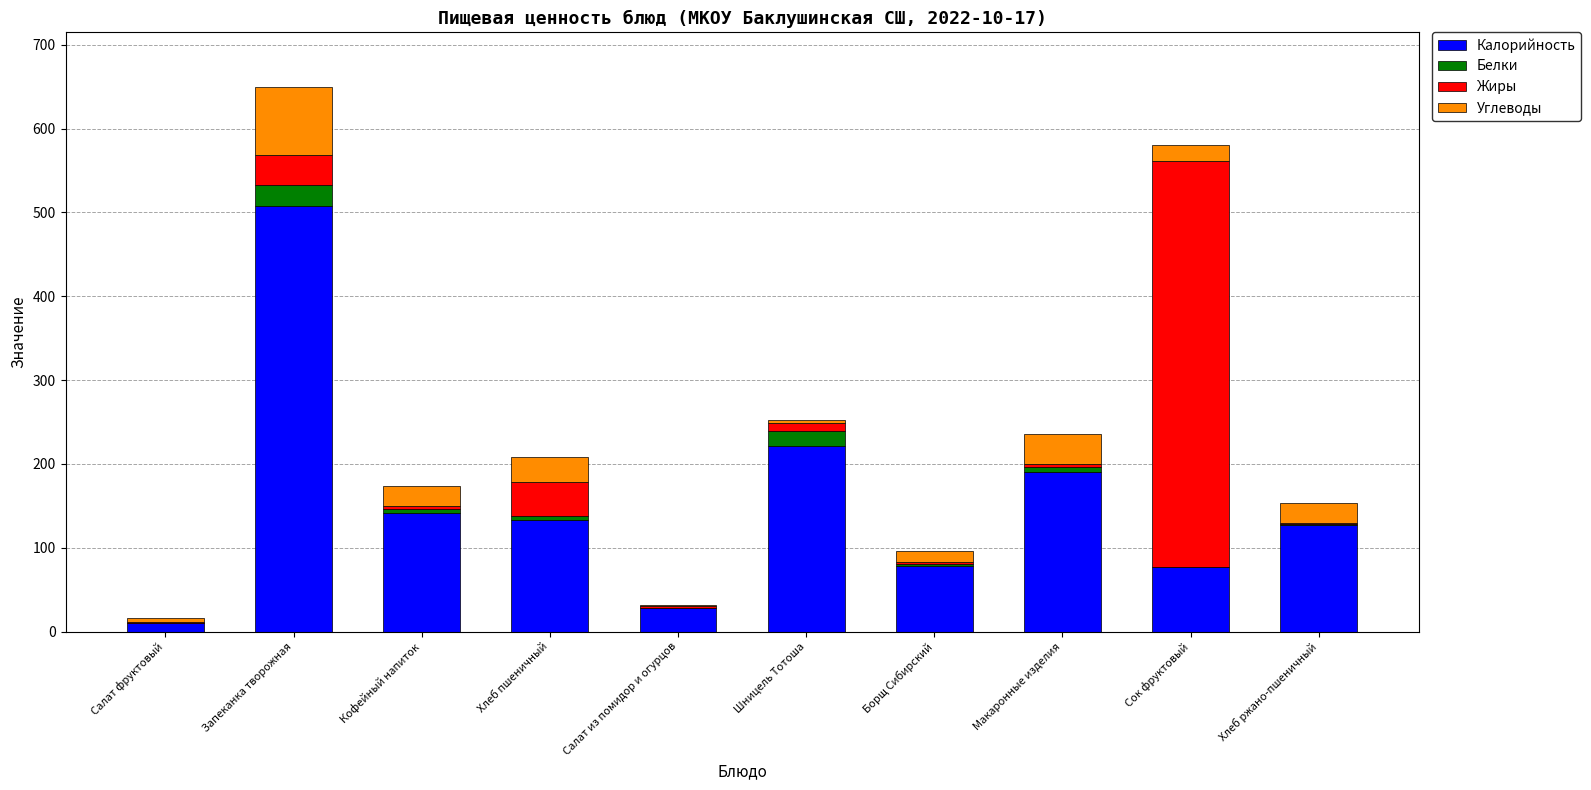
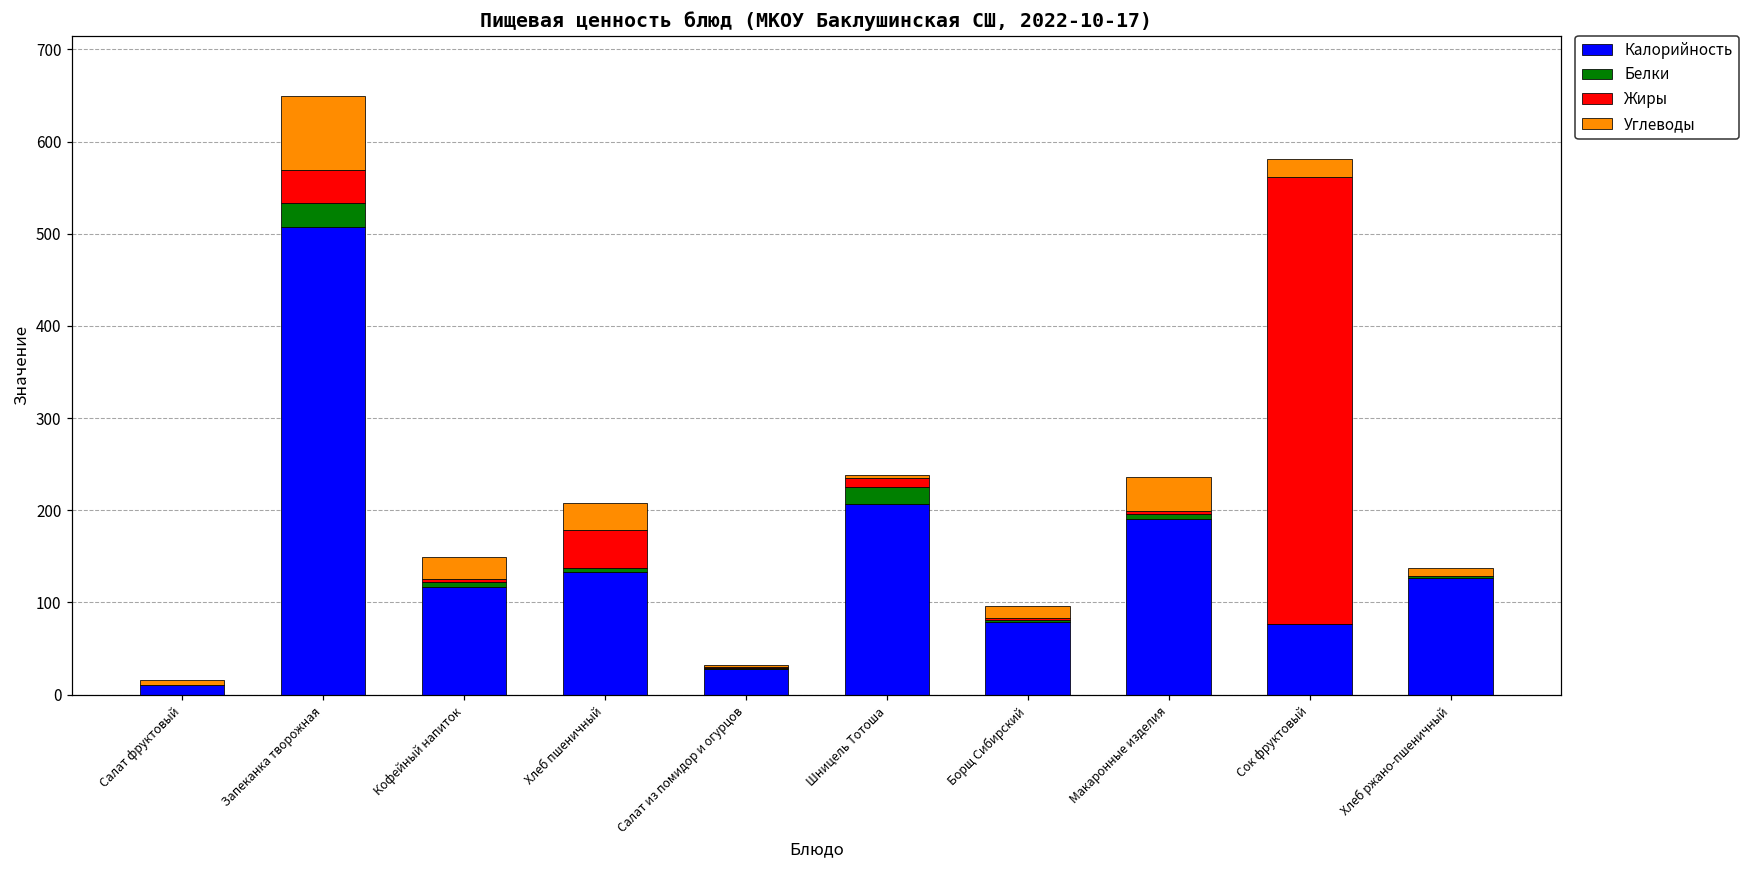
Калорийность, Кофейный напиток: 140 -> 120
Калорийность, Шницель Тотоша: 220 -> 210
Углеводы, Хлеб ржано-пшеничный: 20 -> 10
